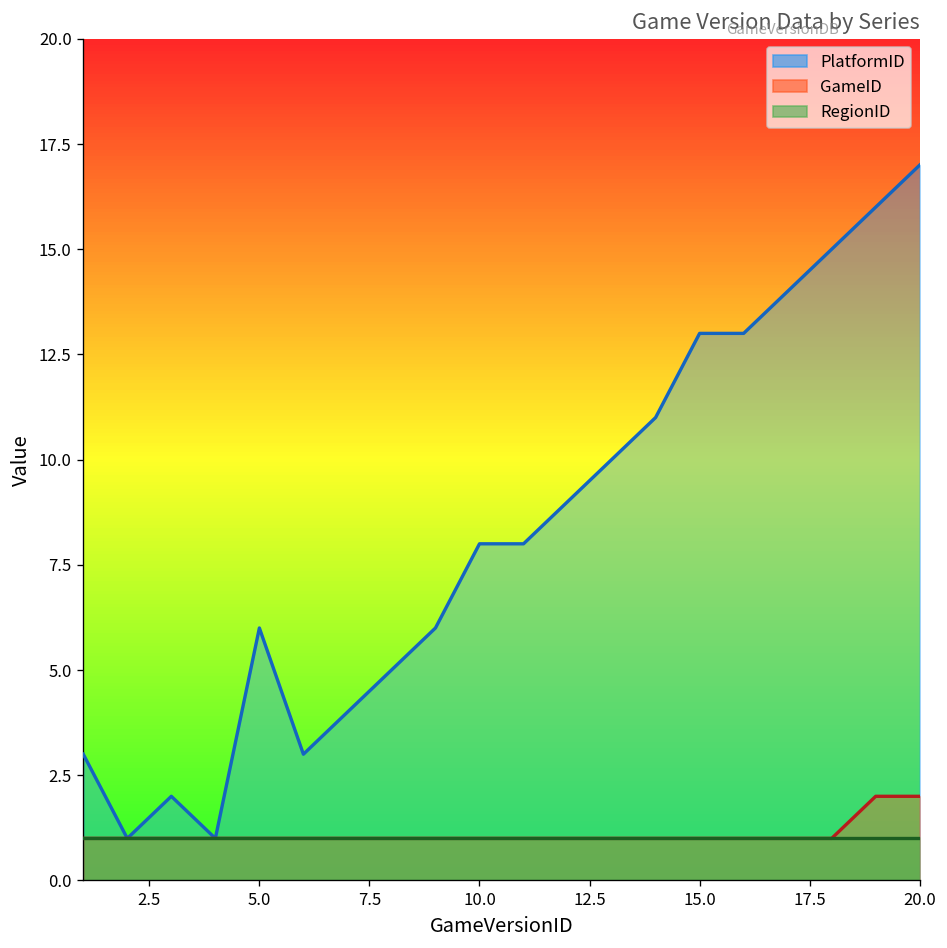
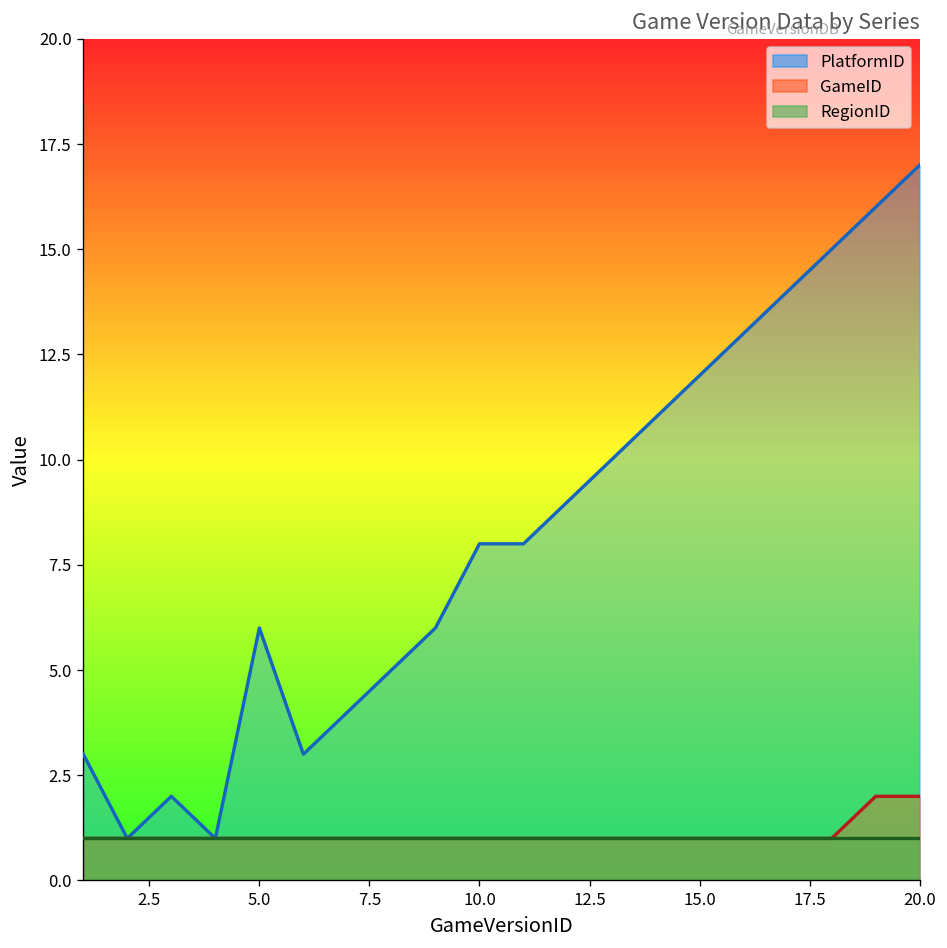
PlatformID, 15.0: 13 -> 12
